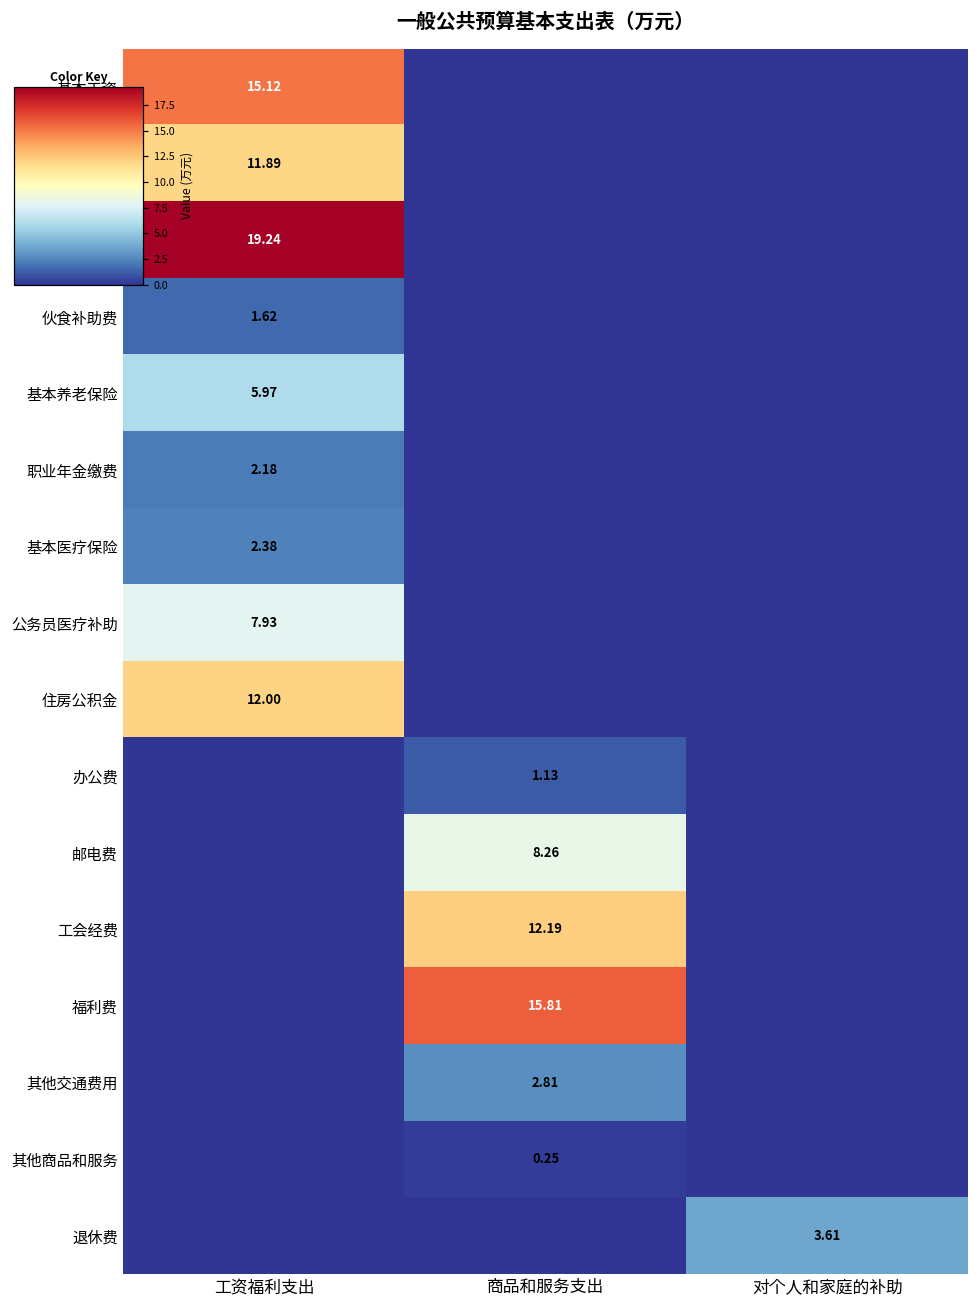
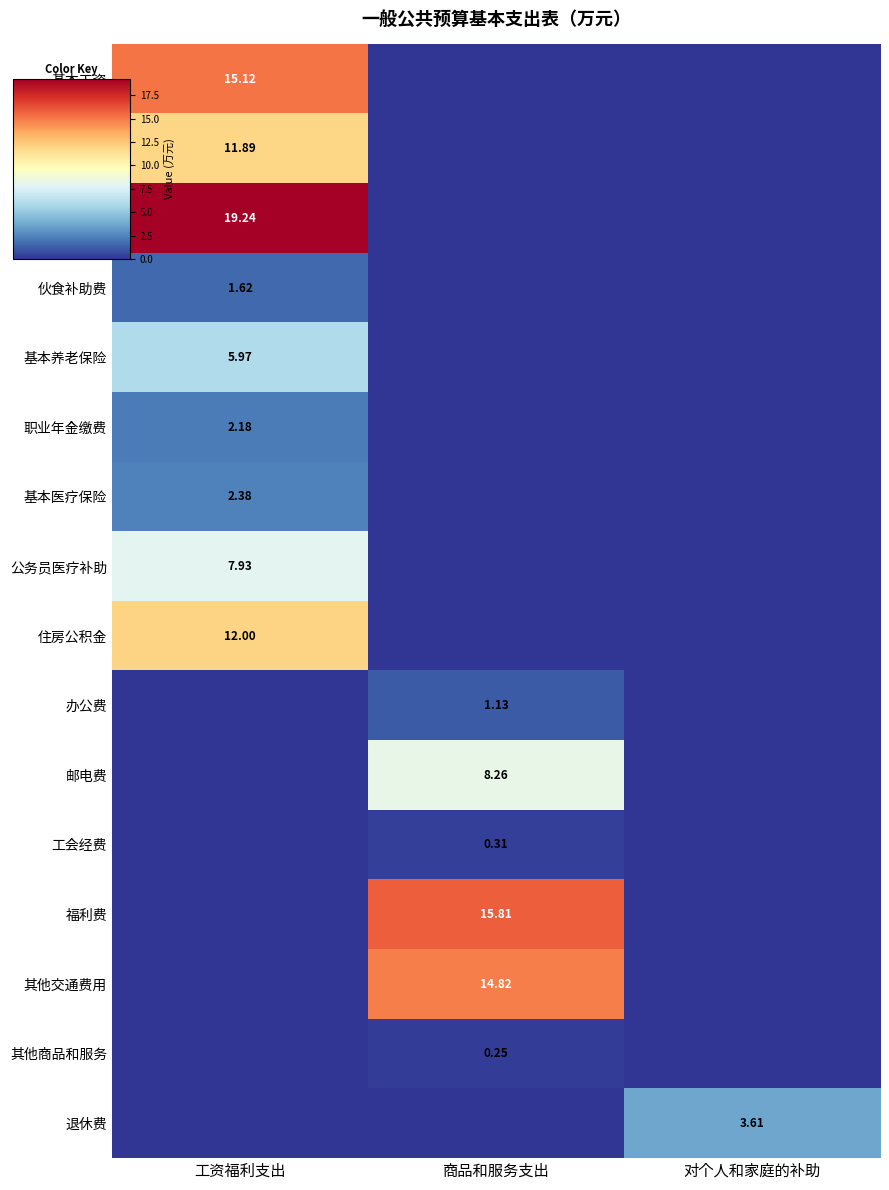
工会经费, 商品和服务支出: 12.19 -> 0.31
其他交通费用, 商品和服务支出: 2.81 -> 14.82
